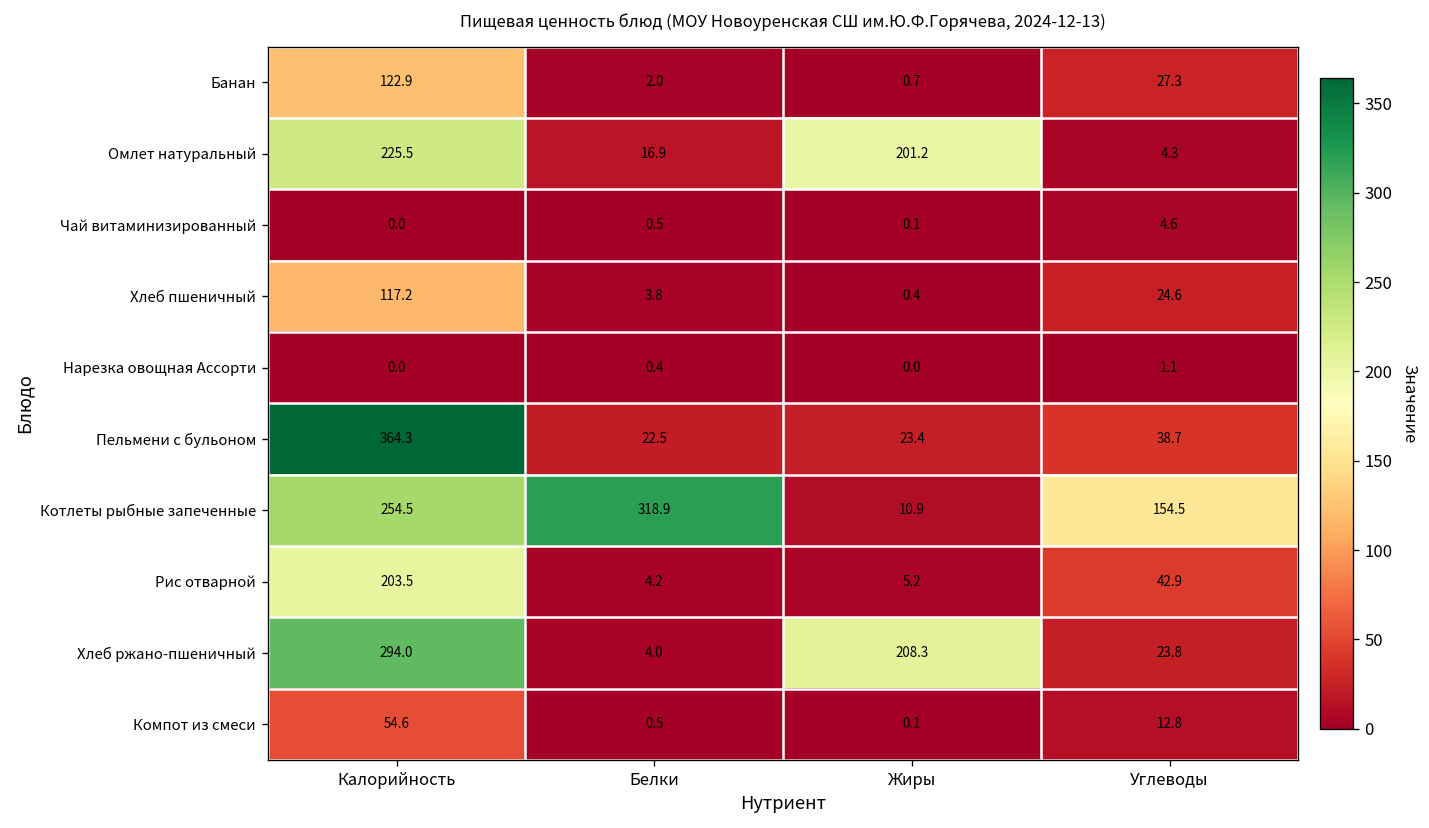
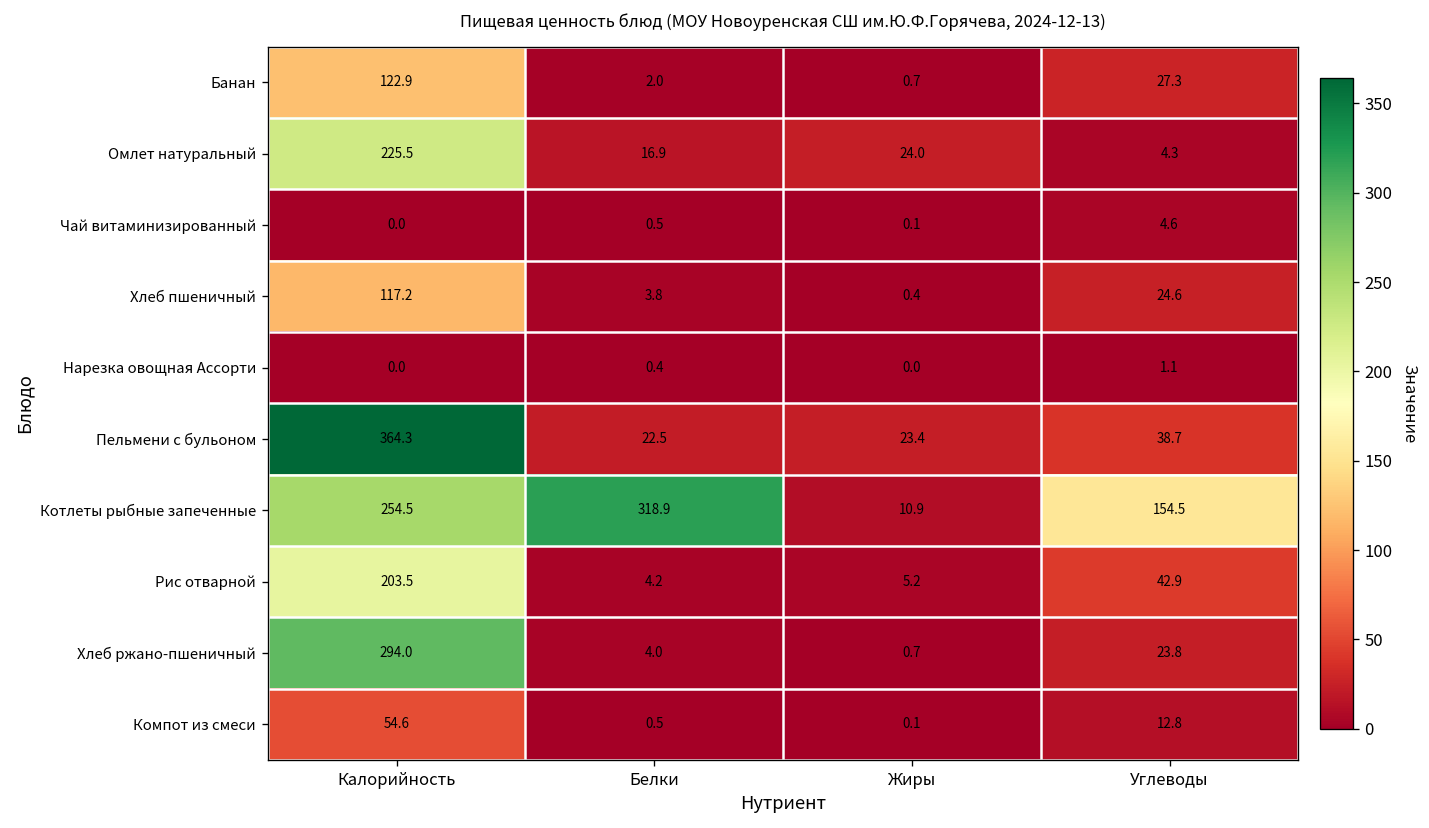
Омлет натуральный, Жиры: 201.2 -> 24.0
Хлеб ржано-пшеничный, Жиры: 208.3 -> 0.7
